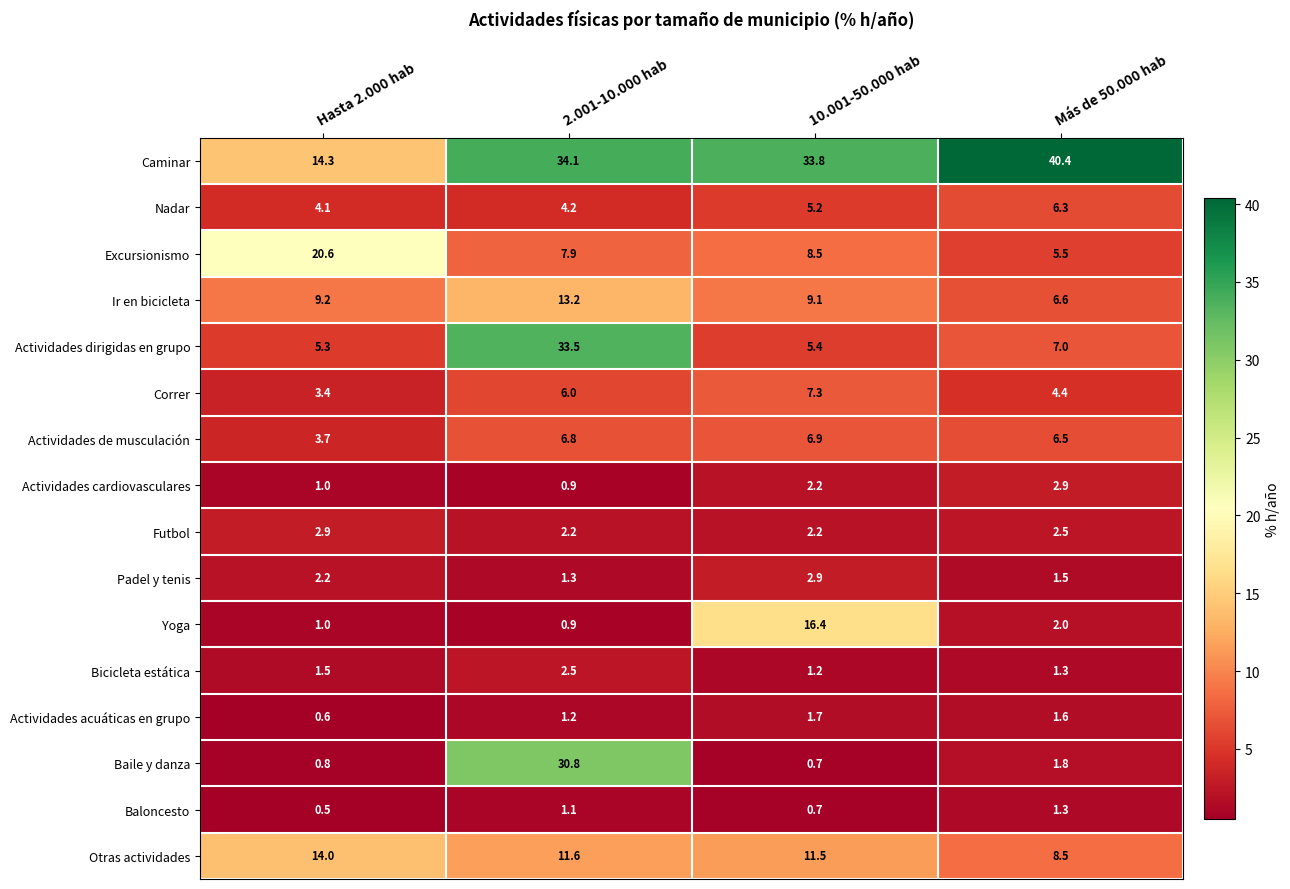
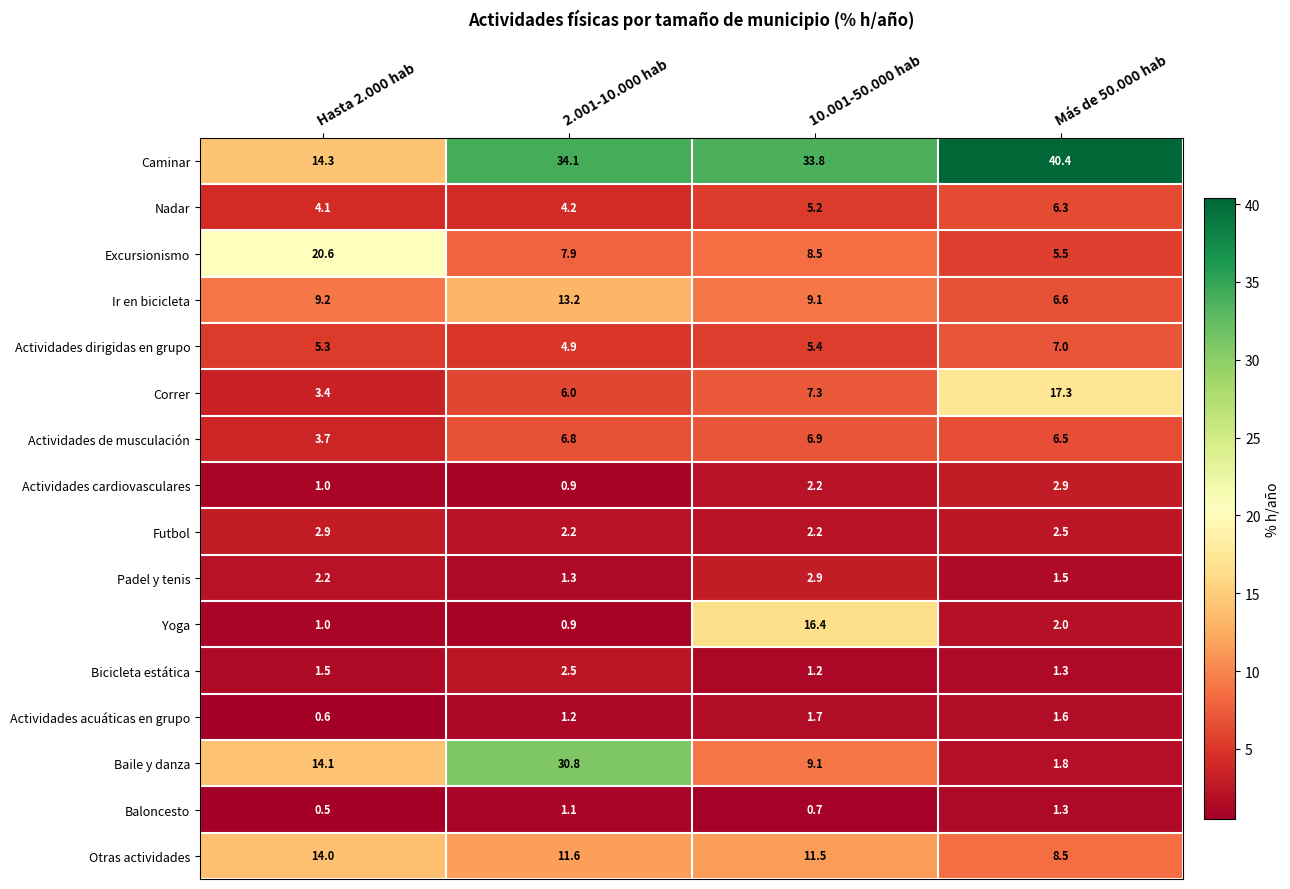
Actividades dirigidas en grupo, 2.001-10.000 hab: 33.5 -> 4.9
Correr, Más de 50.000 hab: 4.4 -> 17.3
Baile y danza, Hasta 2.000 hab: 0.8 -> 14.1
Baile y danza, 10.001-50.000 hab: 0.7 -> 9.1
